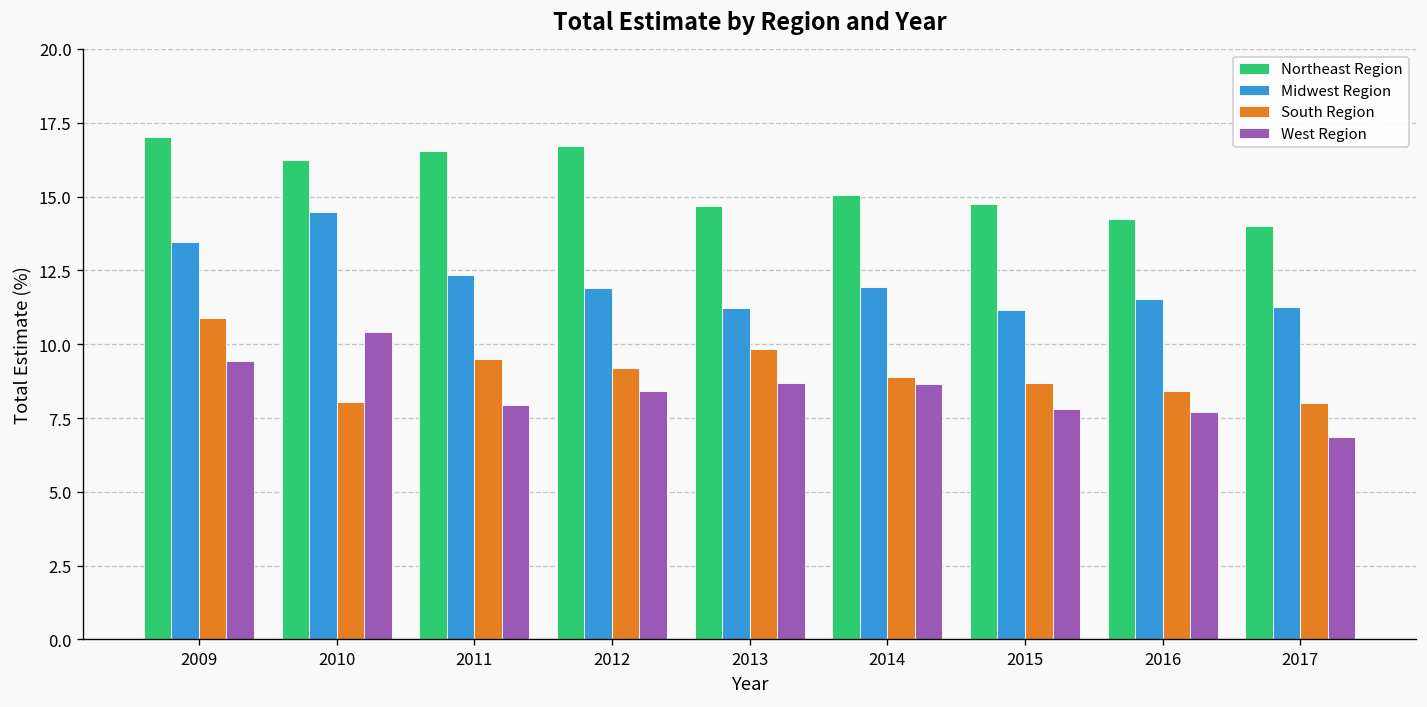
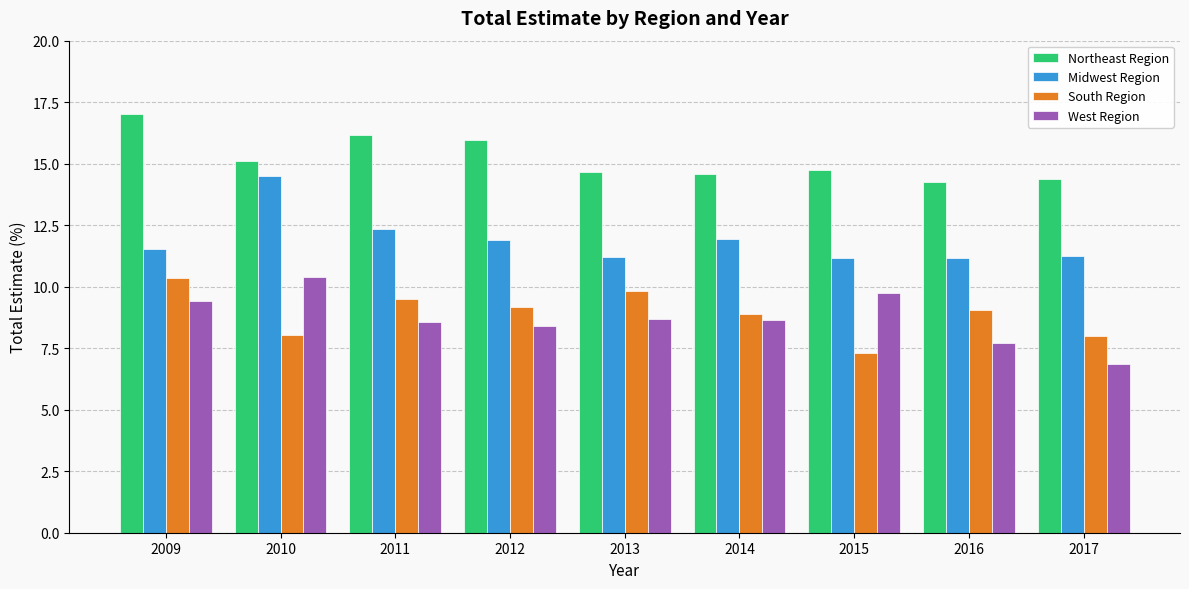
Midwest Region, 2009: 13.5 -> 11.5
South Region, 2009: 10.9 -> 10.4
Northeast Region, 2010: 16.2 -> 15.1
Northeast Region, 2011: 16.5 -> 16.2
West Region, 2011: 8.0 -> 8.6
Northeast Region, 2012: 16.7 -> 16.0
Northeast Region, 2014: 15.0 -> 14.6
South Region, 2015: 8.7 -> 7.3
West Region, 2015: 7.8 -> 9.7
Midwest Region, 2016: 11.5 -> 11.2
South Region, 2016: 8.4 -> 9.1
Northeast Region, 2017: 14.0 -> 14.4
